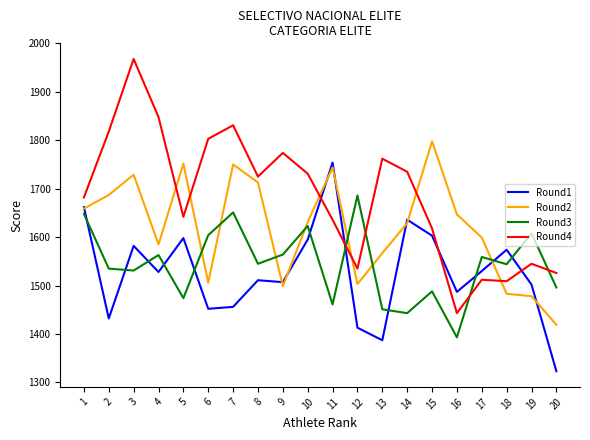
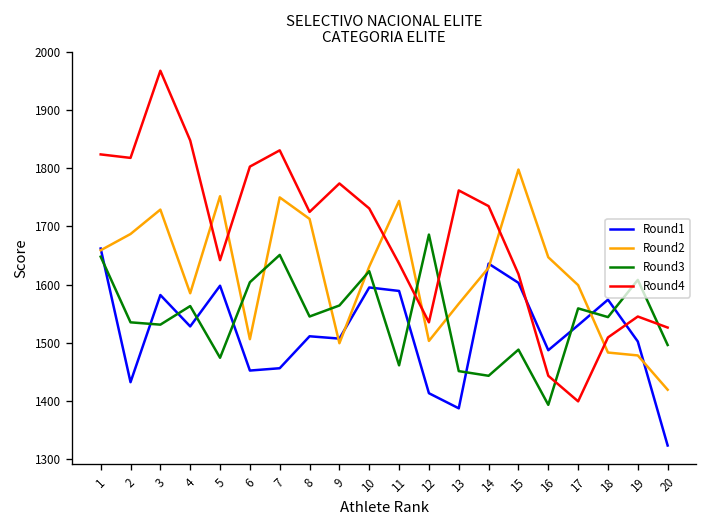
Round4, 1: 1680 -> 1820
Round1, 11: 1750 -> 1590
Round4, 17: 1510 -> 1400
